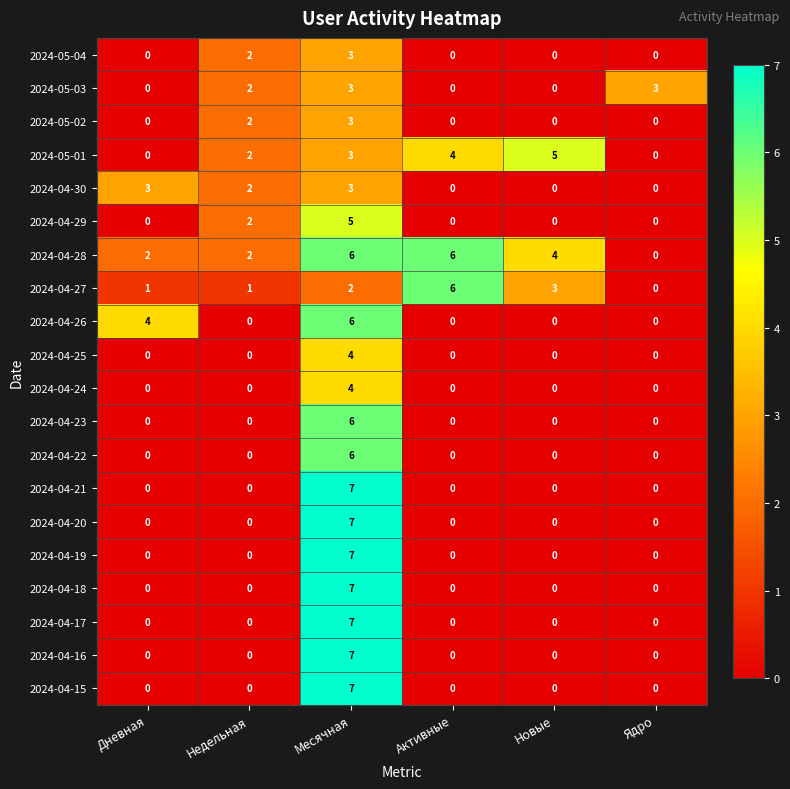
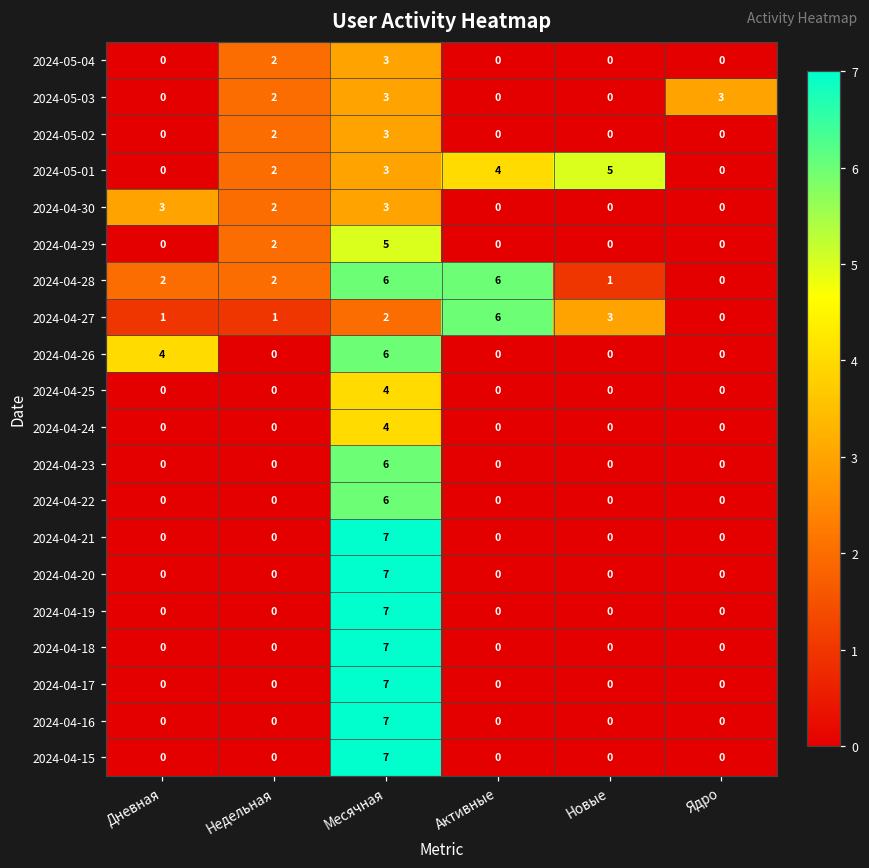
2024-04-28, Новые: 4 -> 1
